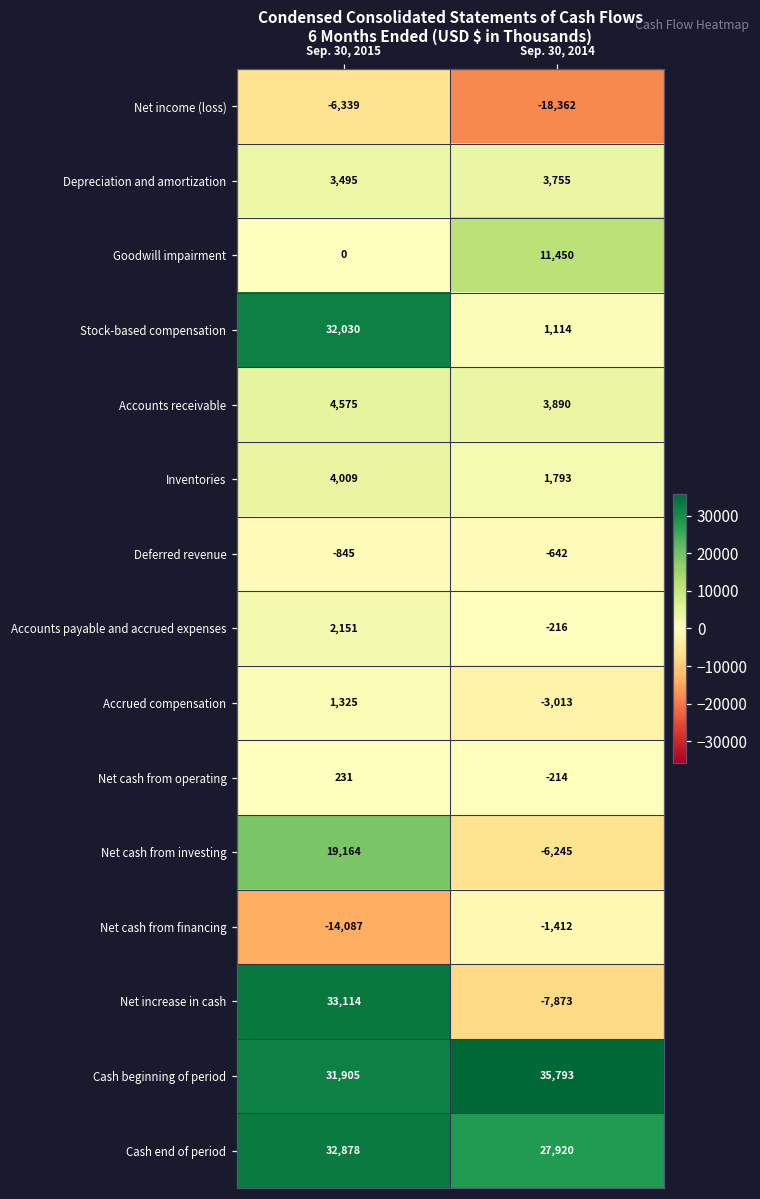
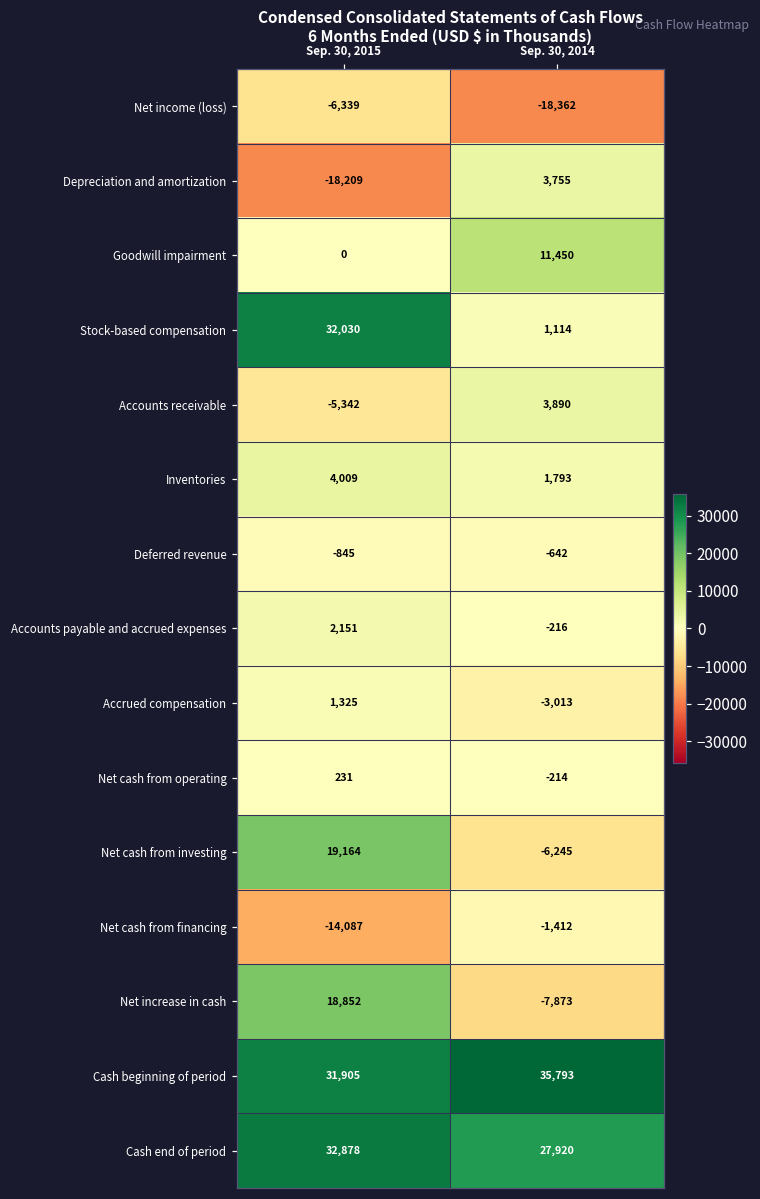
Depreciation and amortization, Sep. 30, 2015: 3,495 -> -18,209
Accounts receivable, Sep. 30, 2015: 4,575 -> -5,342
Net increase in cash, Sep. 30, 2015: 33,114 -> 18,852
